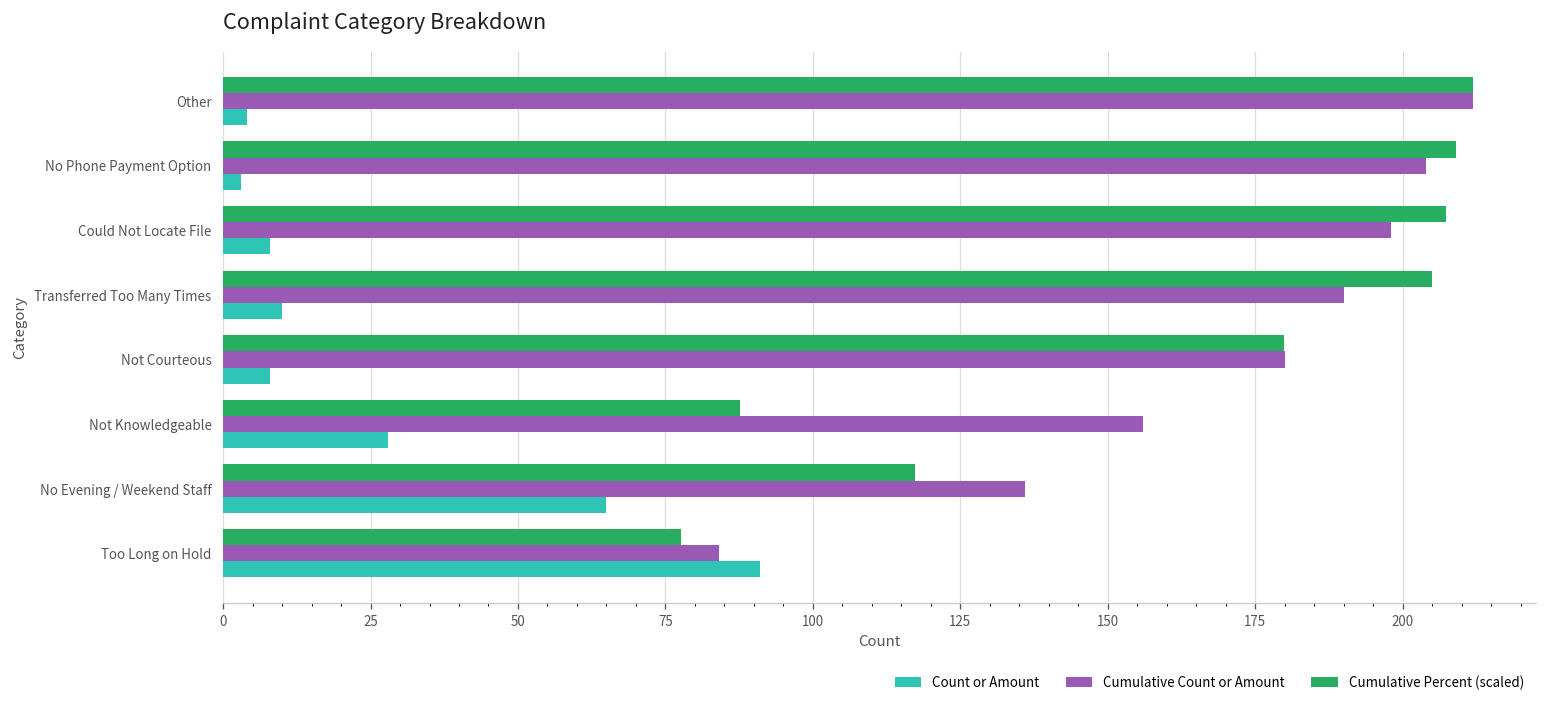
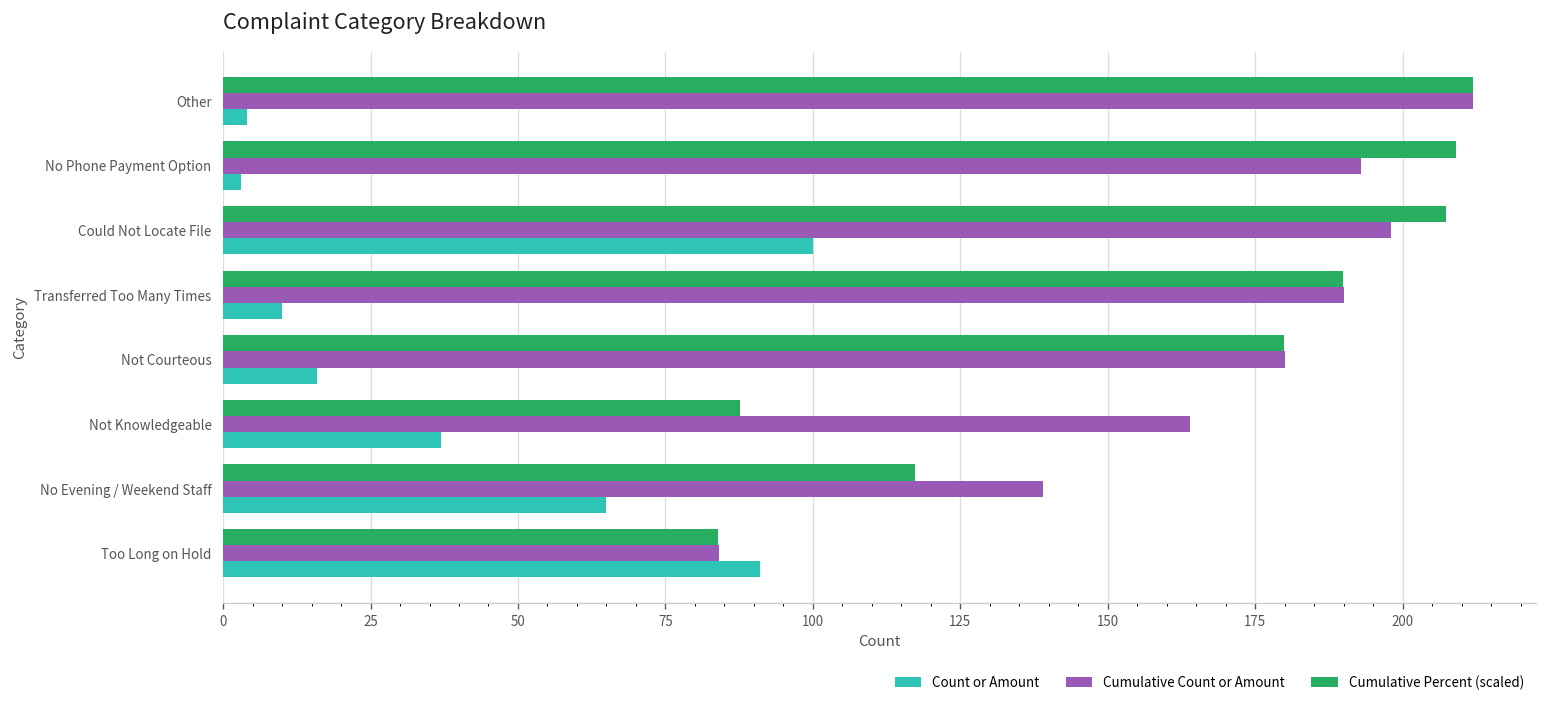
Cumulative Count or Amount, No Phone Payment Option: 204 -> 193
Count or Amount, Could Not Locate File: 8 -> 100
Cumulative Percent (scaled), Transferred Too Many Times: 205 -> 190
Count or Amount, Not Courteous: 8 -> 16
Cumulative Count or Amount, Not Knowledgeable: 156 -> 164
Count or Amount, Not Knowledgeable: 28 -> 37
Cumulative Count or Amount, No Evening / Weekend Staff: 136 -> 139
Cumulative Percent (scaled), Too Long on Hold: 78 -> 84
